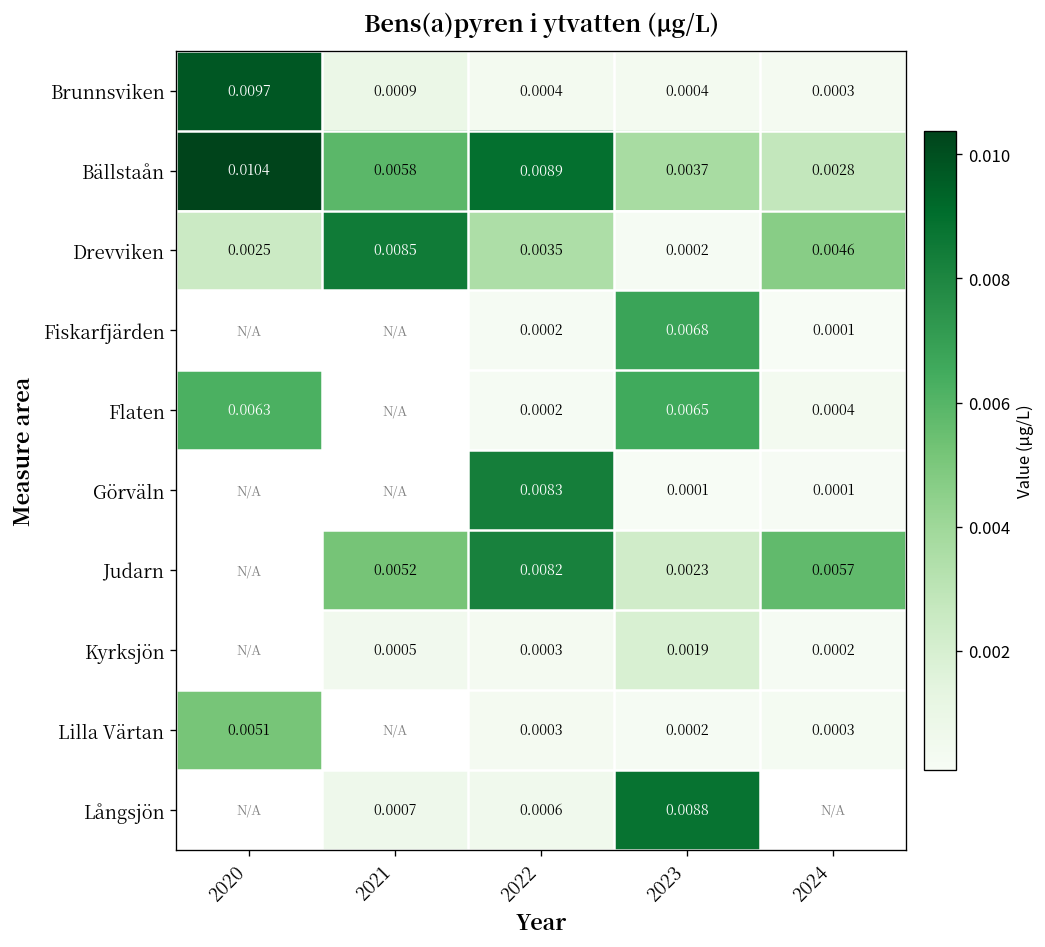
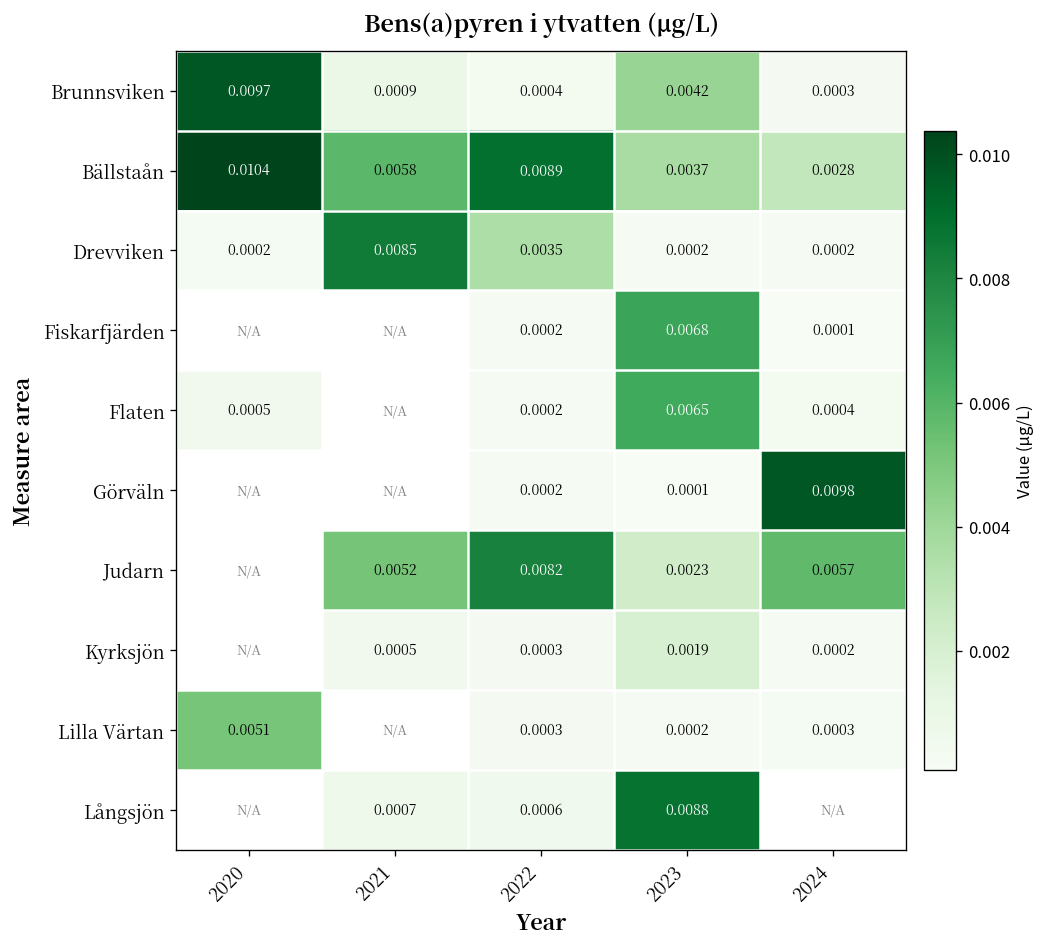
Brunnsviken, 2023: 0.0004 -> 0.0042
Drevviken, 2020: 0.0025 -> 0.0002
Drevviken, 2024: 0.0046 -> 0.0002
Flaten, 2020: 0.0063 -> 0.0005
Görväln, 2022: 0.0083 -> 0.0002
Görväln, 2024: 0.0001 -> 0.0098
